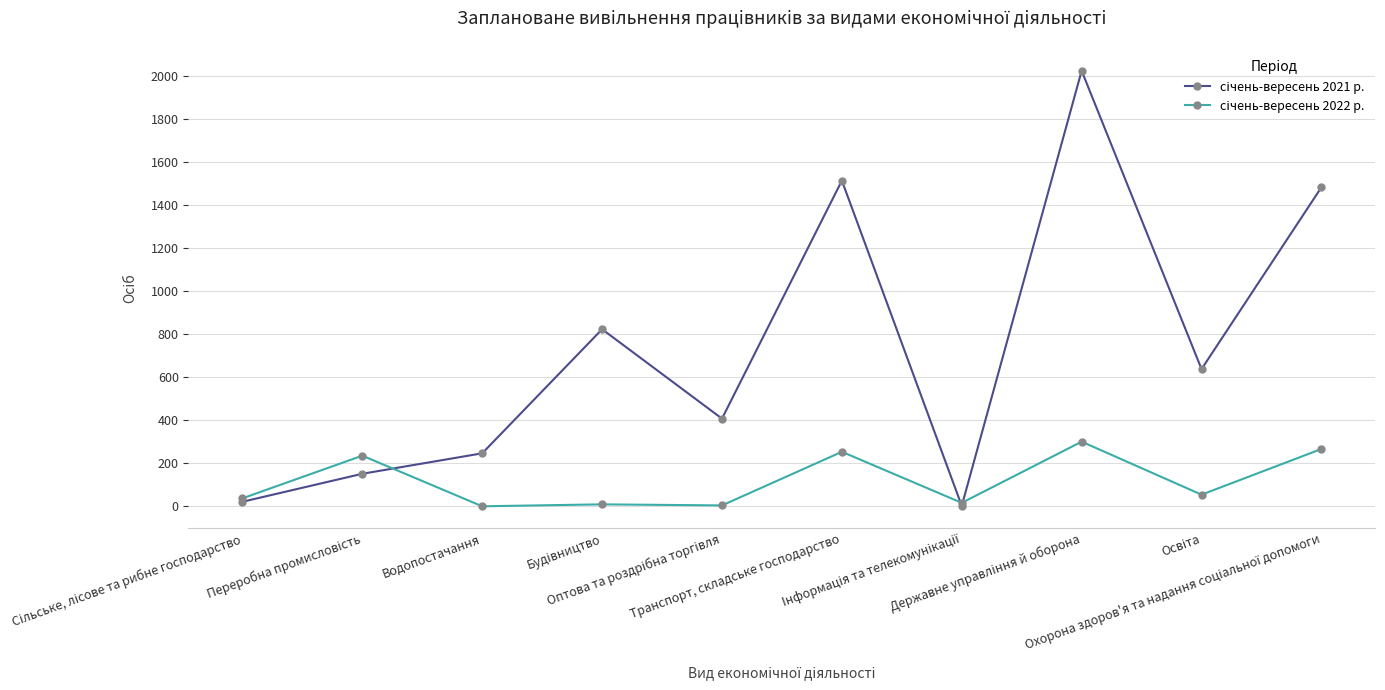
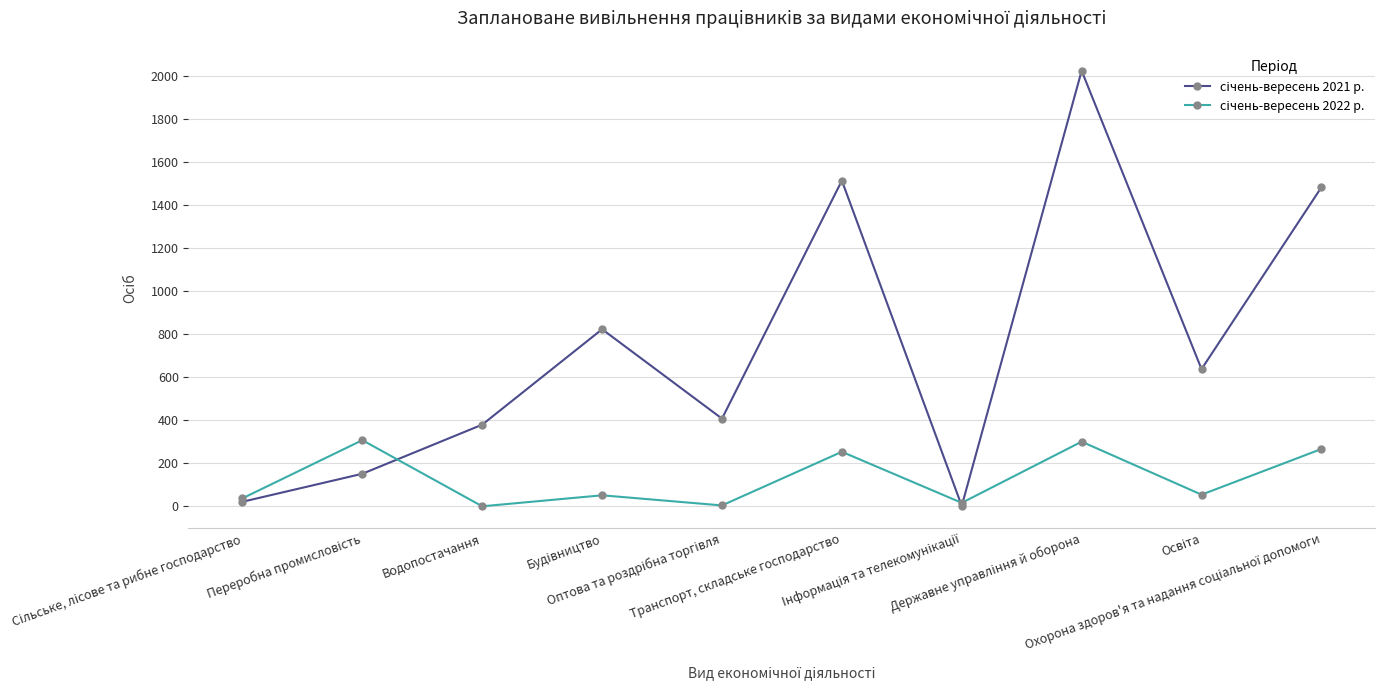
січень-вересень 2022 р., Переробна промисловість: 240 -> 310
січень-вересень 2021 р., Водопостачання: 250 -> 380
січень-вересень 2022 р., Будівництво: 10 -> 50
